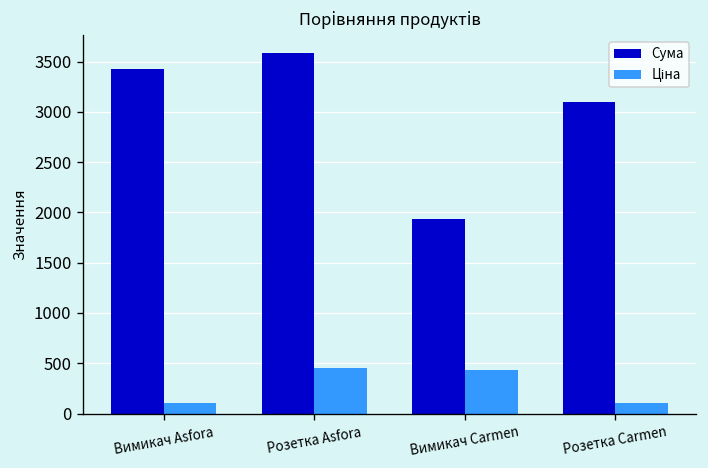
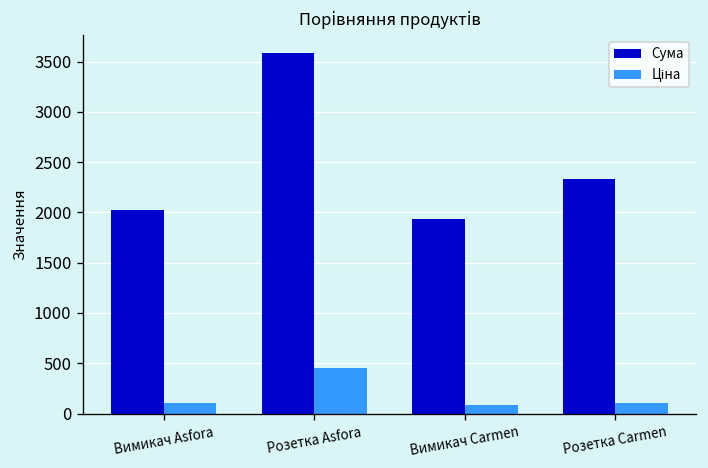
Сума, Вимикач Asfora: 3400 -> 2000
Ціна, Вимикач Carmen: 400 -> 100
Сума, Розетка Carmen: 3100 -> 2300
